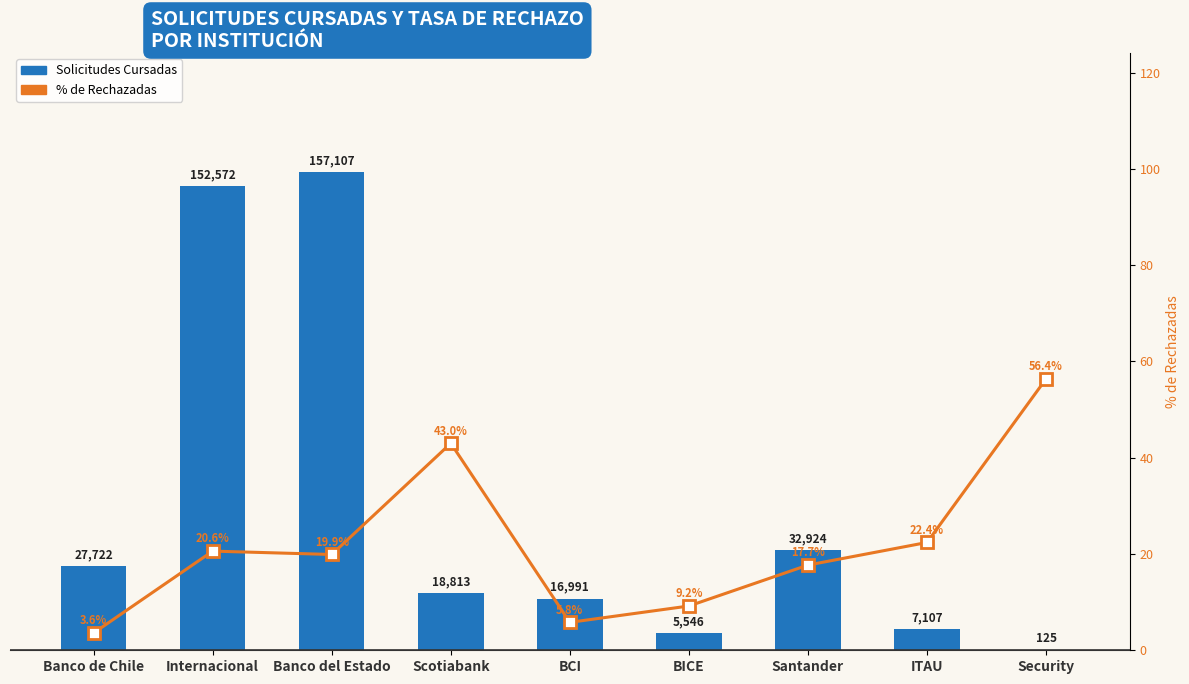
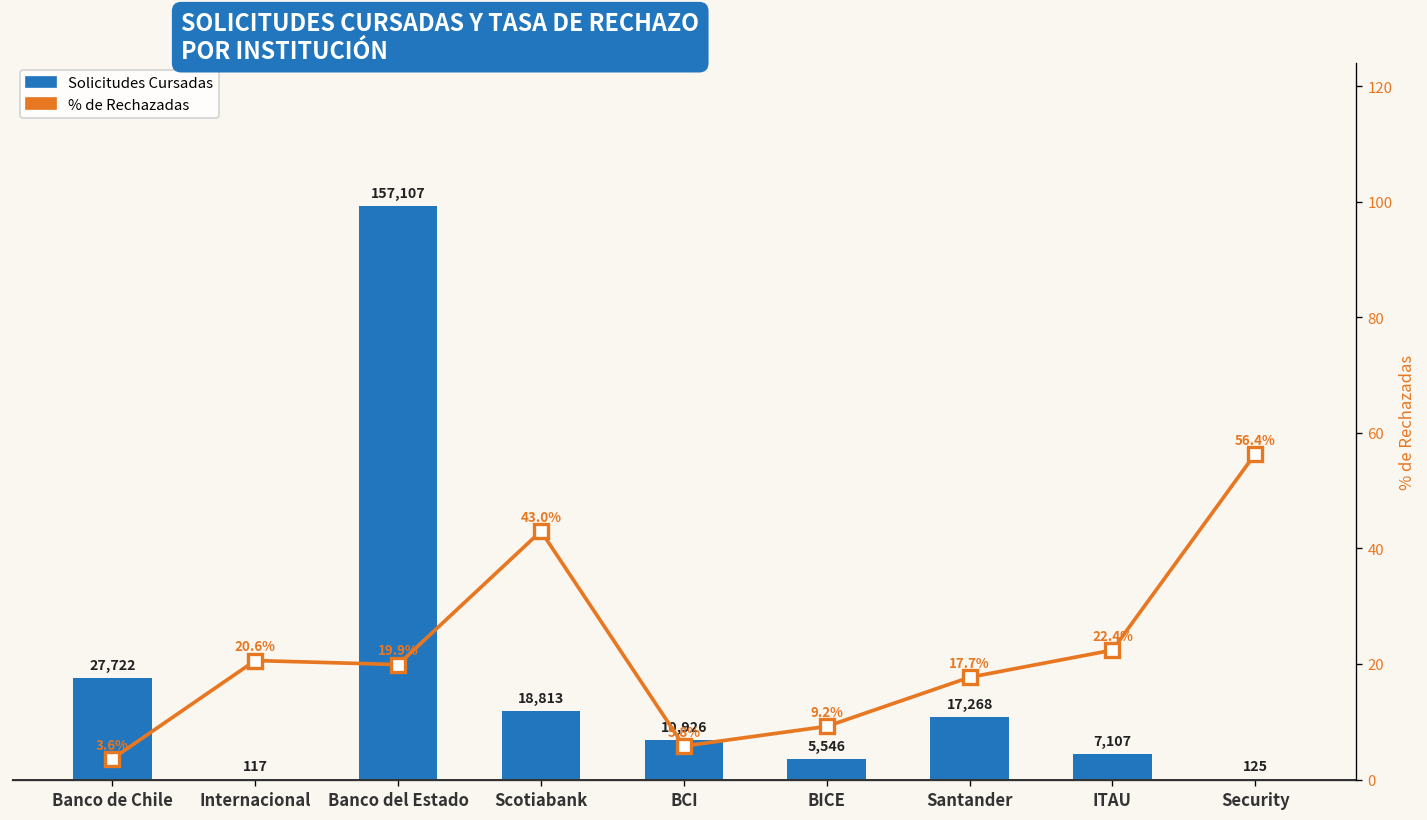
Solicitudes Cursadas, Internacional: 152,572 -> 117
Solicitudes Cursadas, BCI: 16,991 -> 10,926
Solicitudes Cursadas, Santander: 32,924 -> 17,268
